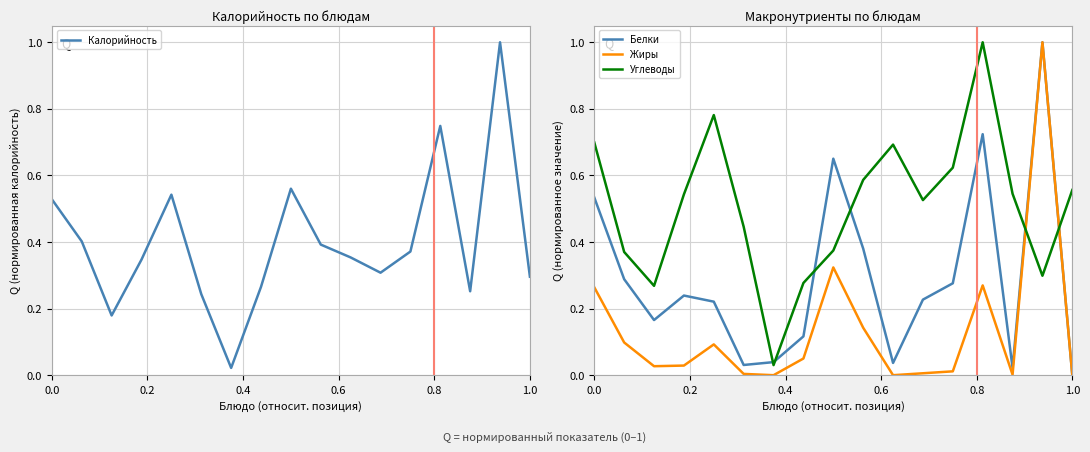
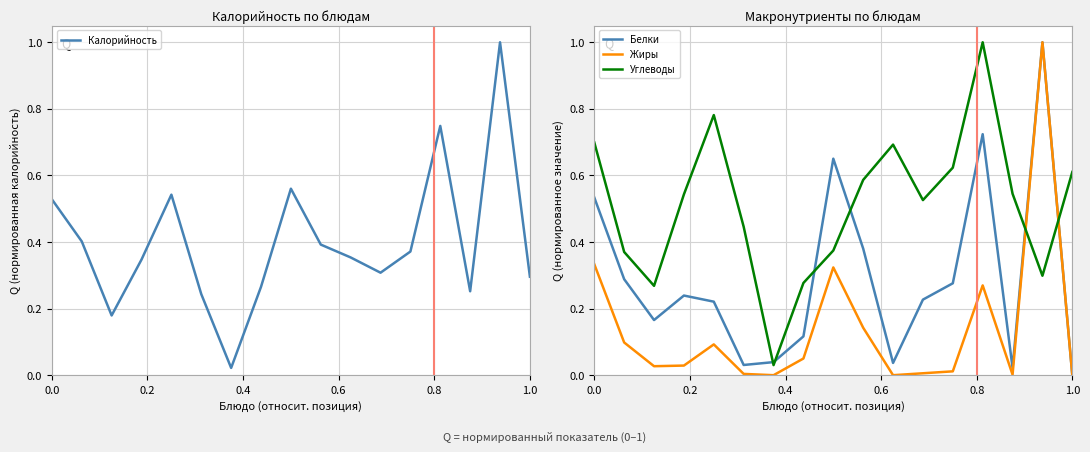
Макронутриенты по блюдам, Жиры, 0.0: 0.26 -> 0.33
Макронутриенты по блюдам, Углеводы, 1.0: 0.56 -> 0.61
